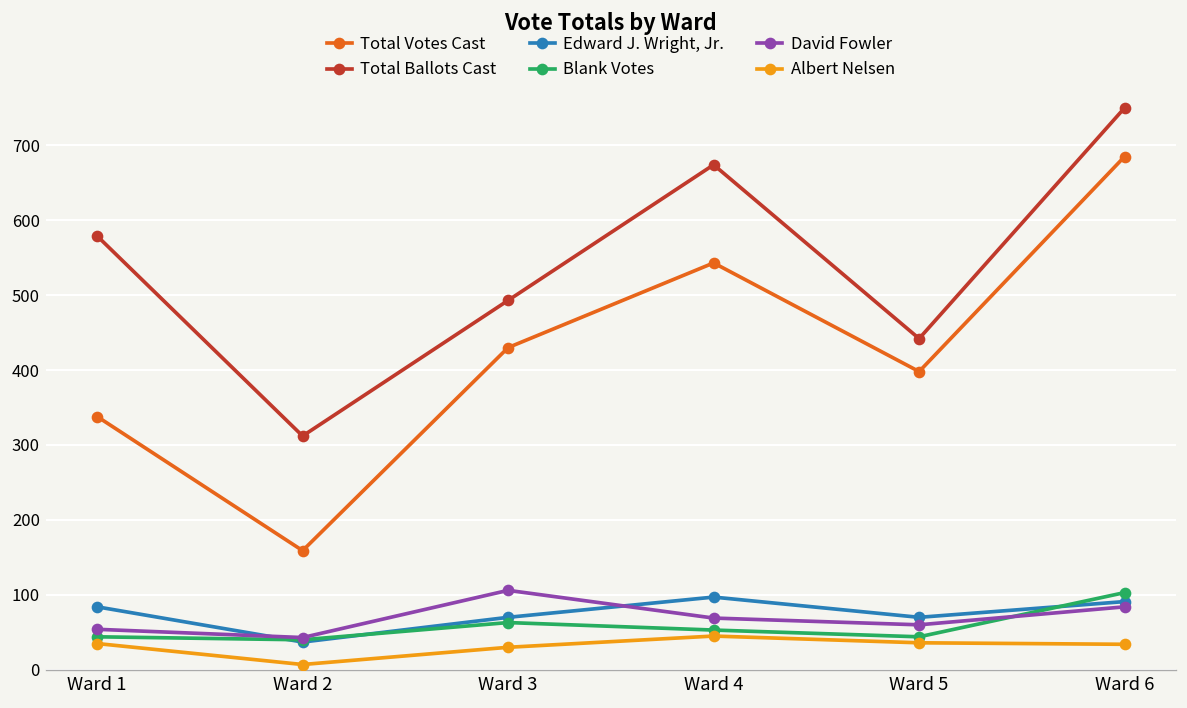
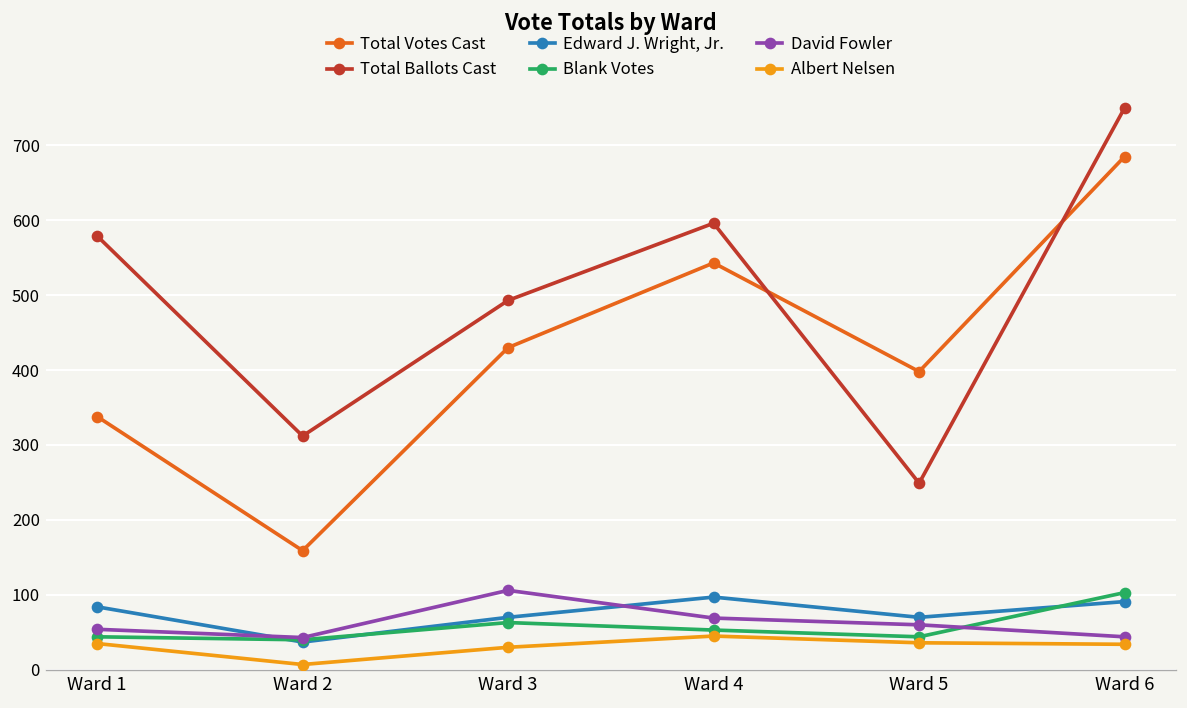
Total Ballots Cast, Ward 4: 670 -> 600
Total Ballots Cast, Ward 5: 440 -> 250
David Fowler, Ward 6: 80 -> 40
